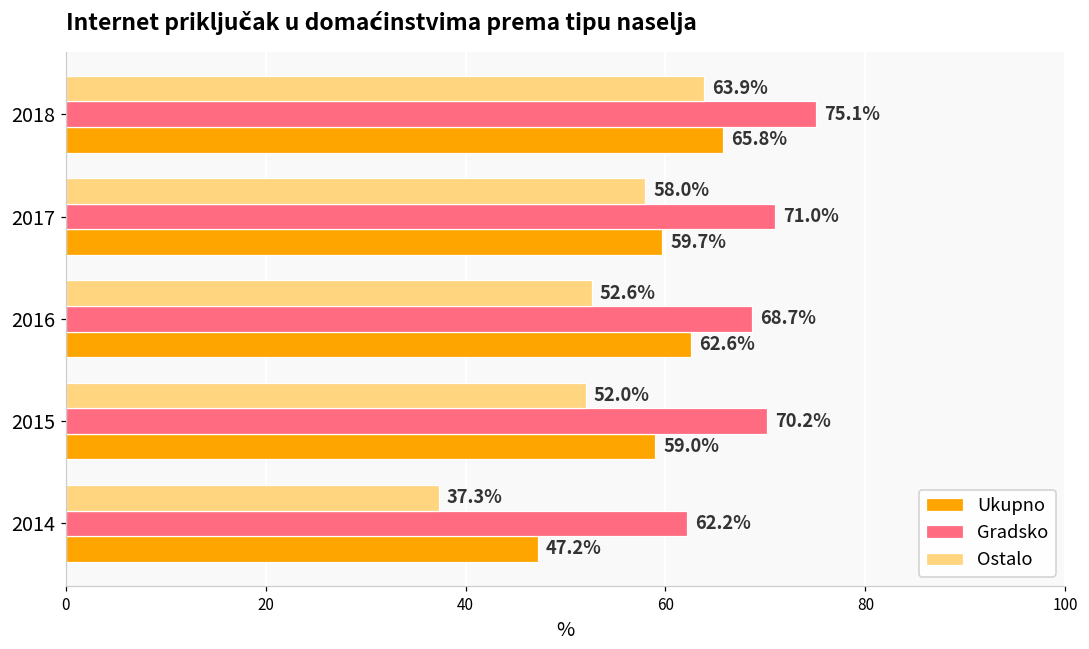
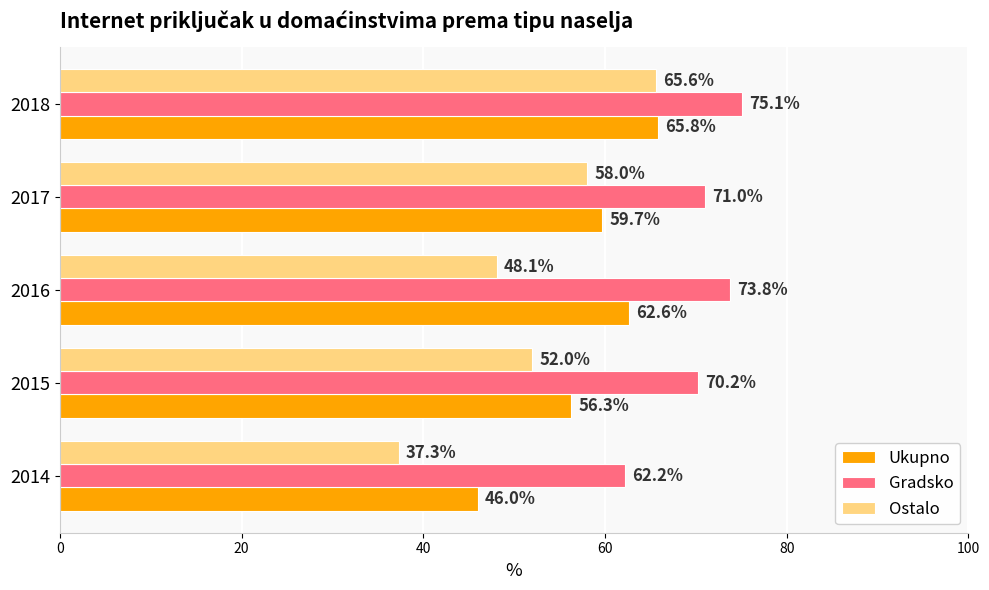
Ostalo, 2018: 63.9% -> 65.6%
Ostalo, 2016: 52.6% -> 48.1%
Gradsko, 2016: 68.7% -> 73.8%
Ukupno, 2015: 59.0% -> 56.3%
Ukupno, 2014: 47.2% -> 46.0%
